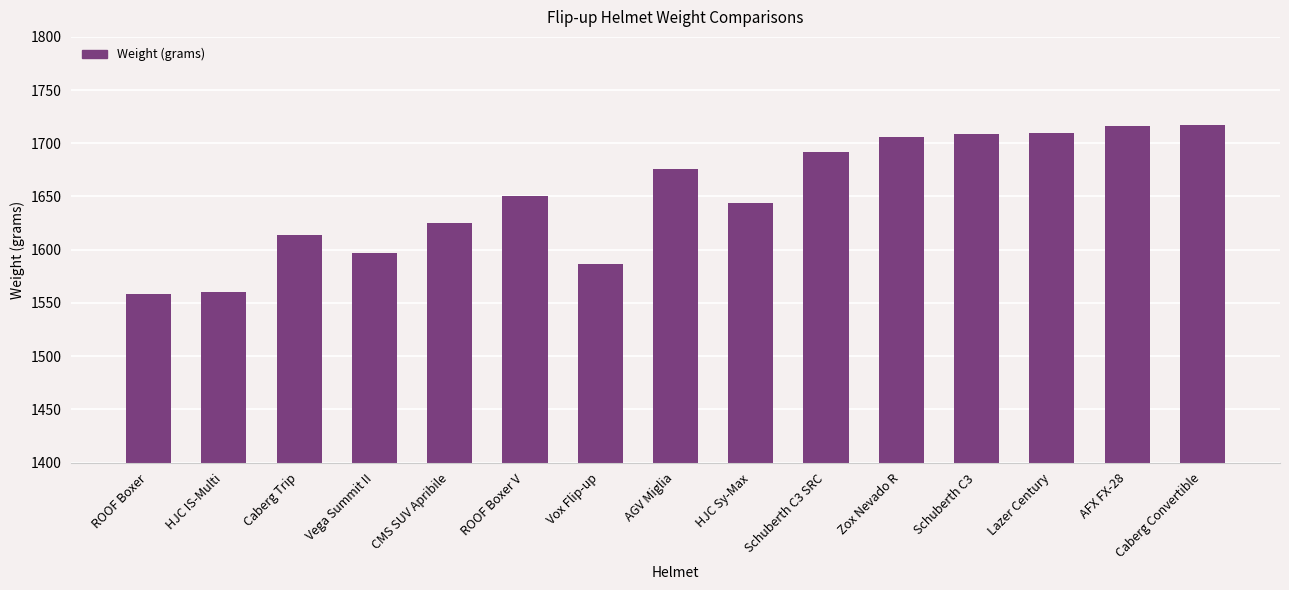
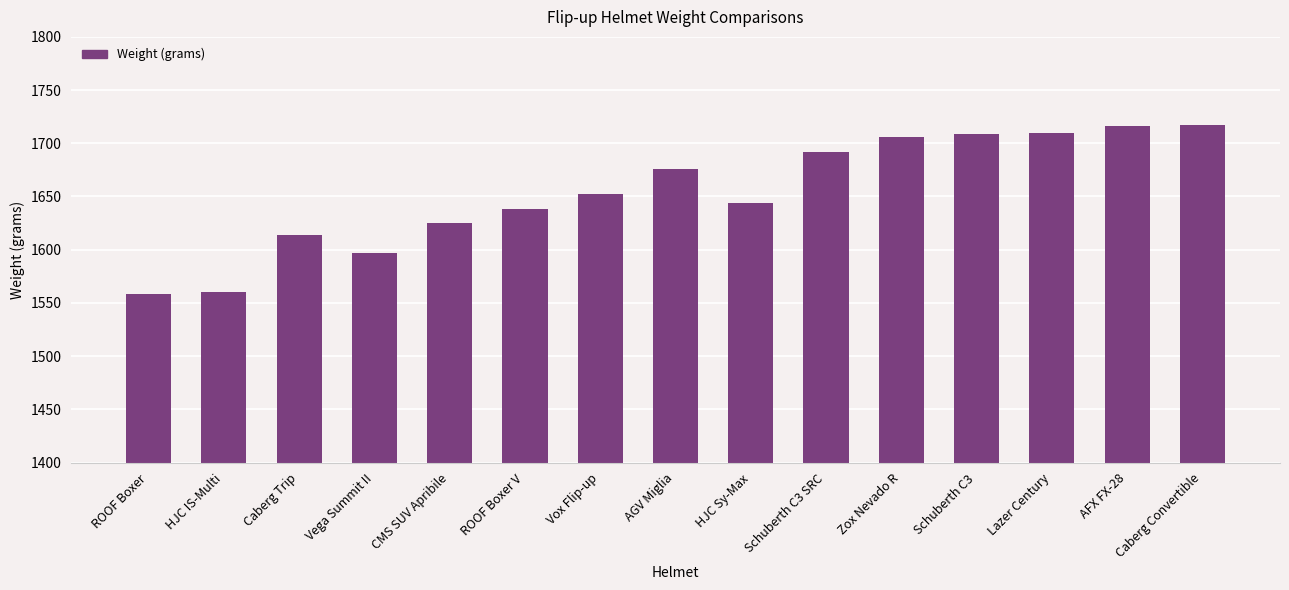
ROOF Boxer V: 1650 -> 1638
Vox Flip-up: 1587 -> 1652
